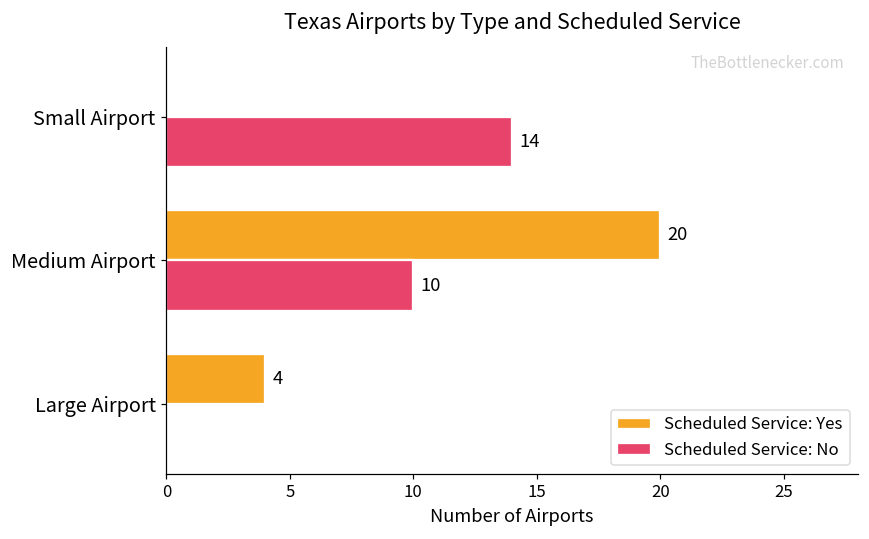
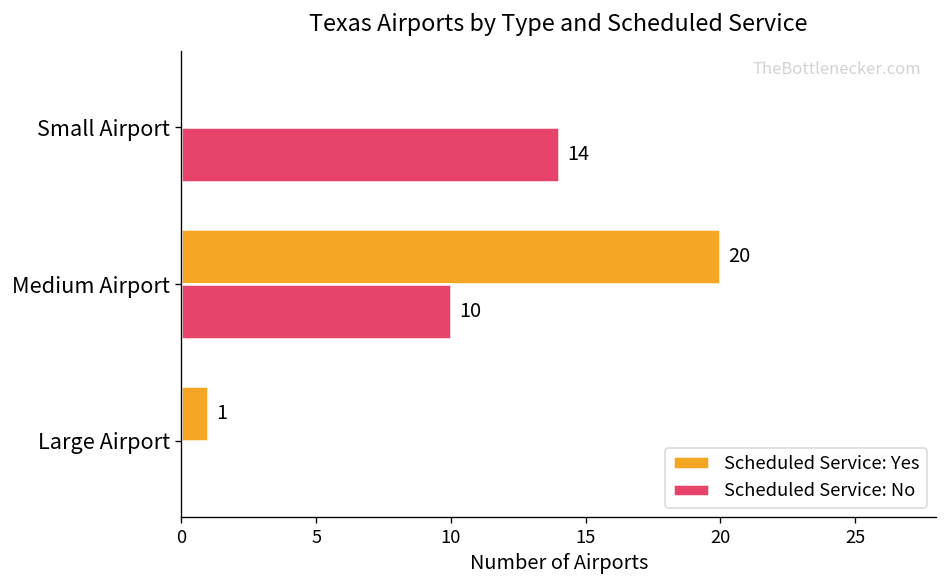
Scheduled Service: Yes, Large Airport: 4 -> 1
